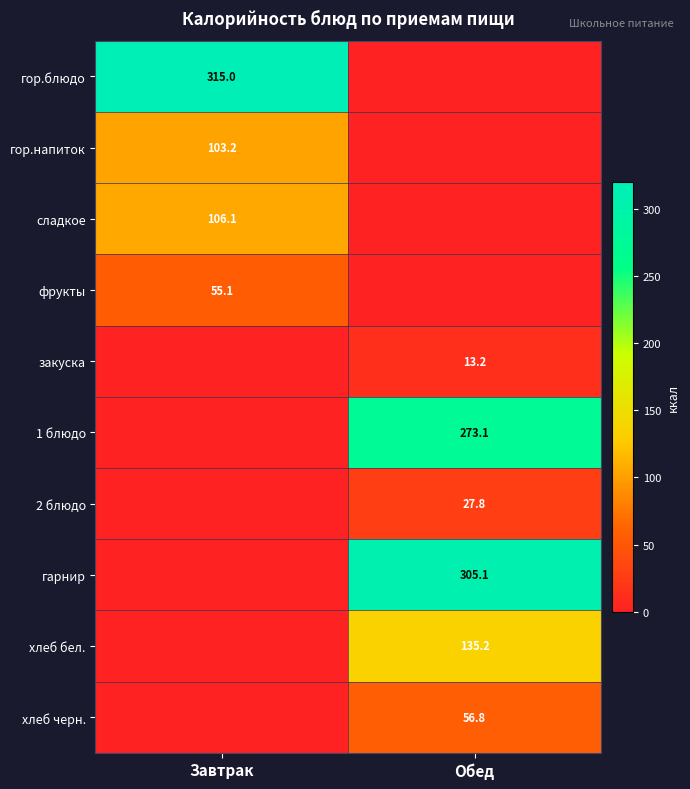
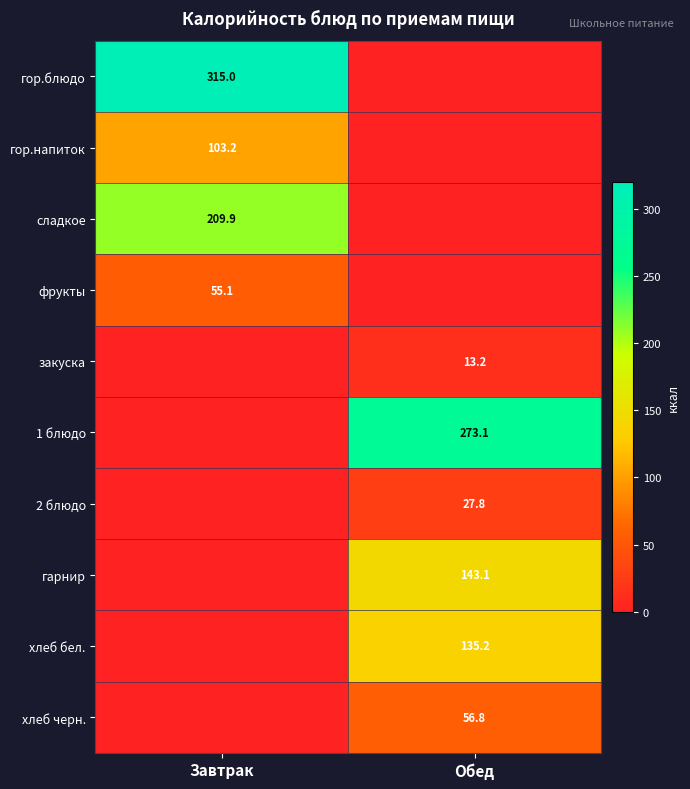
сладкое, Завтрак: 106.1 -> 209.9
гарнир, Обед: 305.1 -> 143.1
